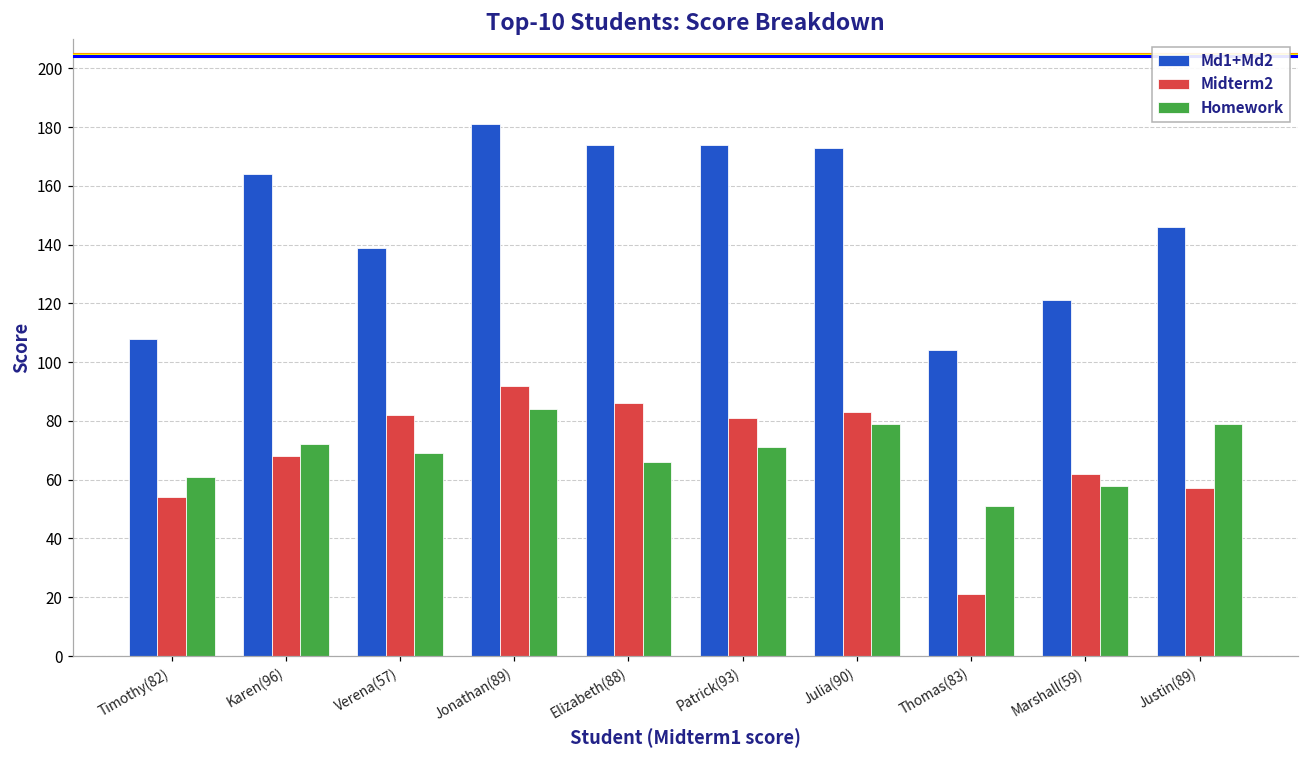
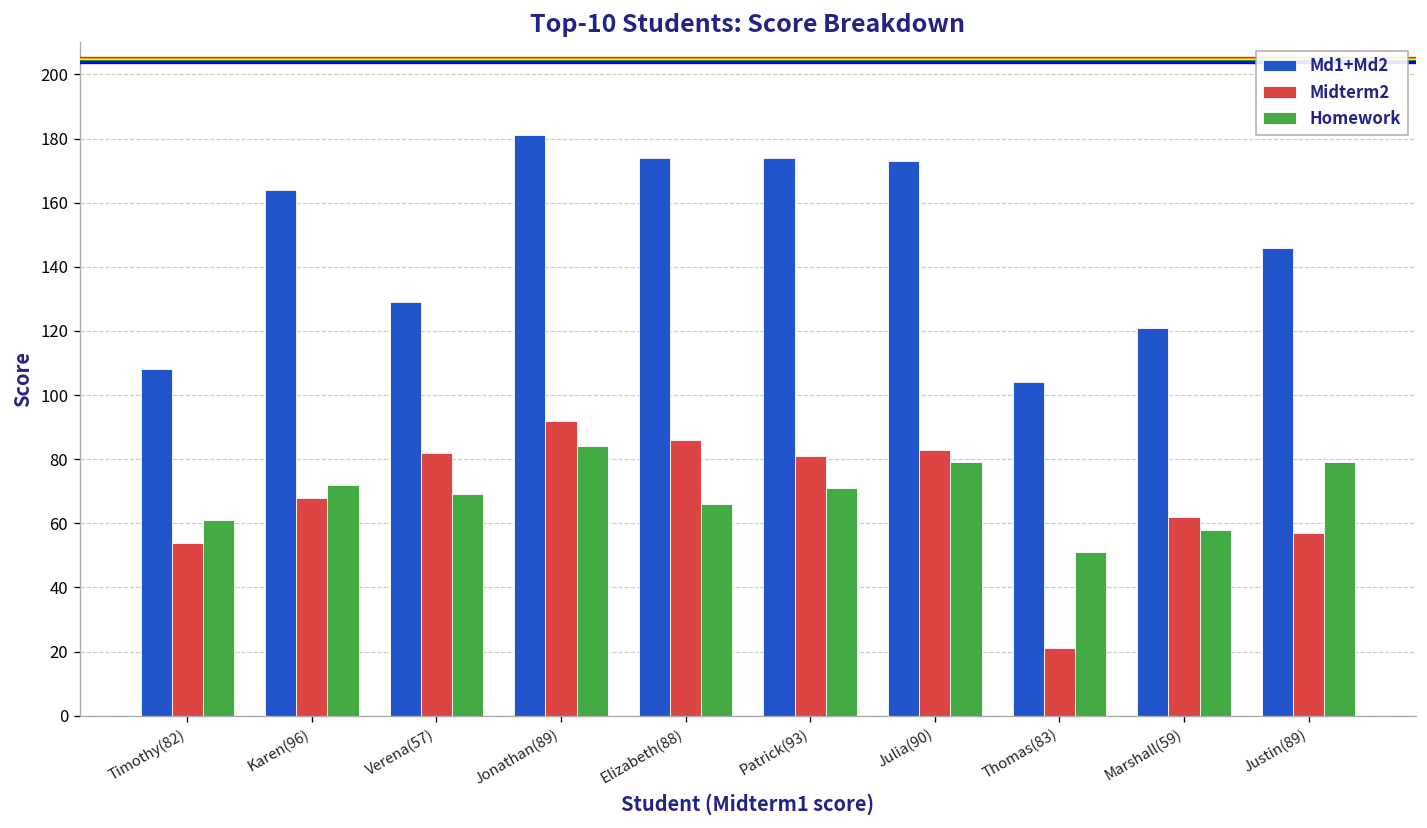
Md1+Md2, Verena(57): 139 -> 129
